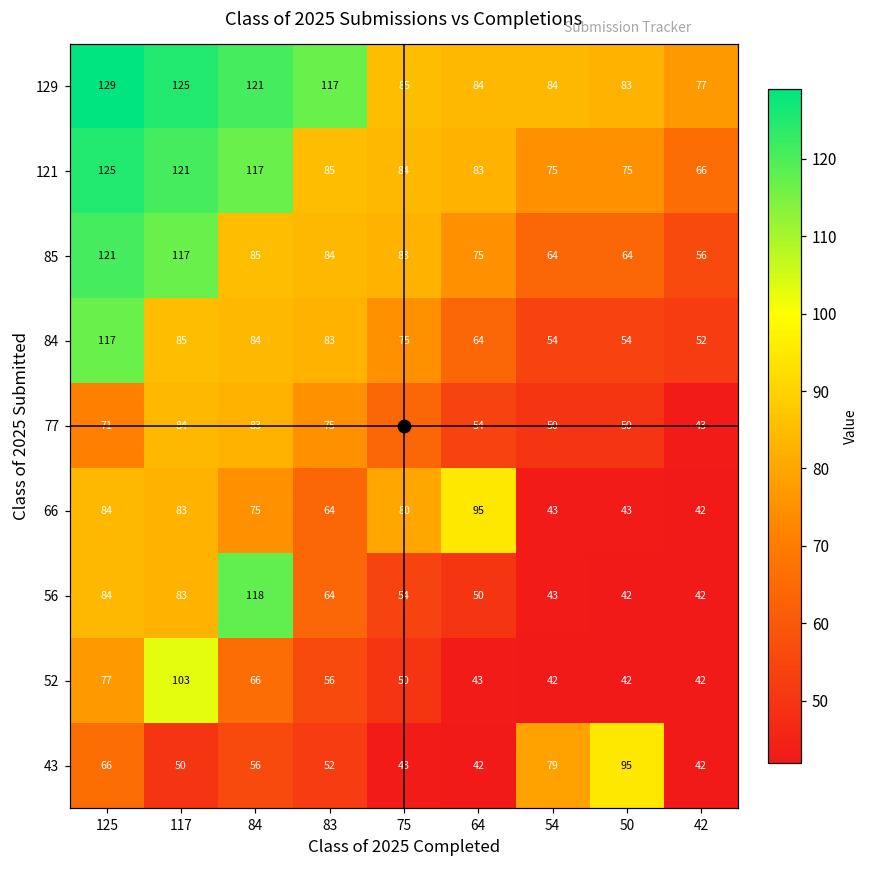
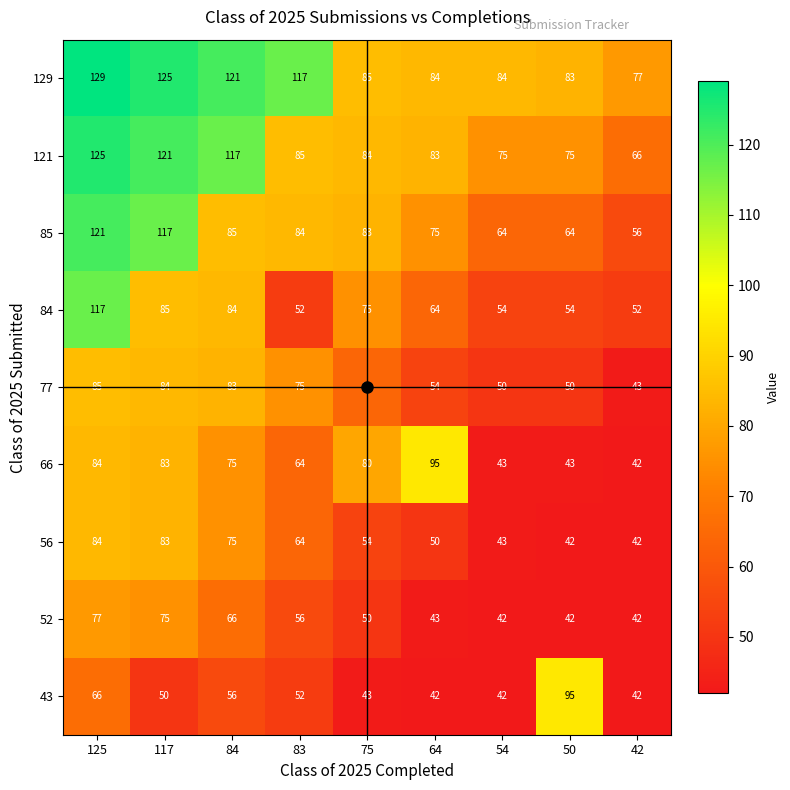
84, 83: 83 -> 52
77, 125: 71 -> 85
56, 84: 118 -> 75
52, 117: 103 -> 75
43, 54: 79 -> 42
